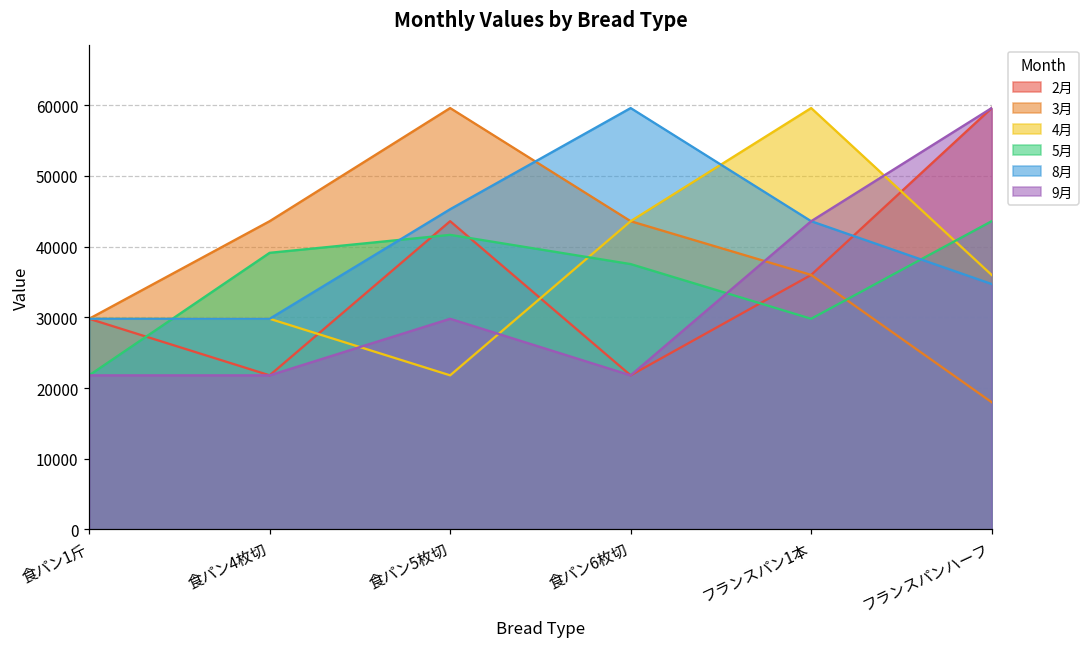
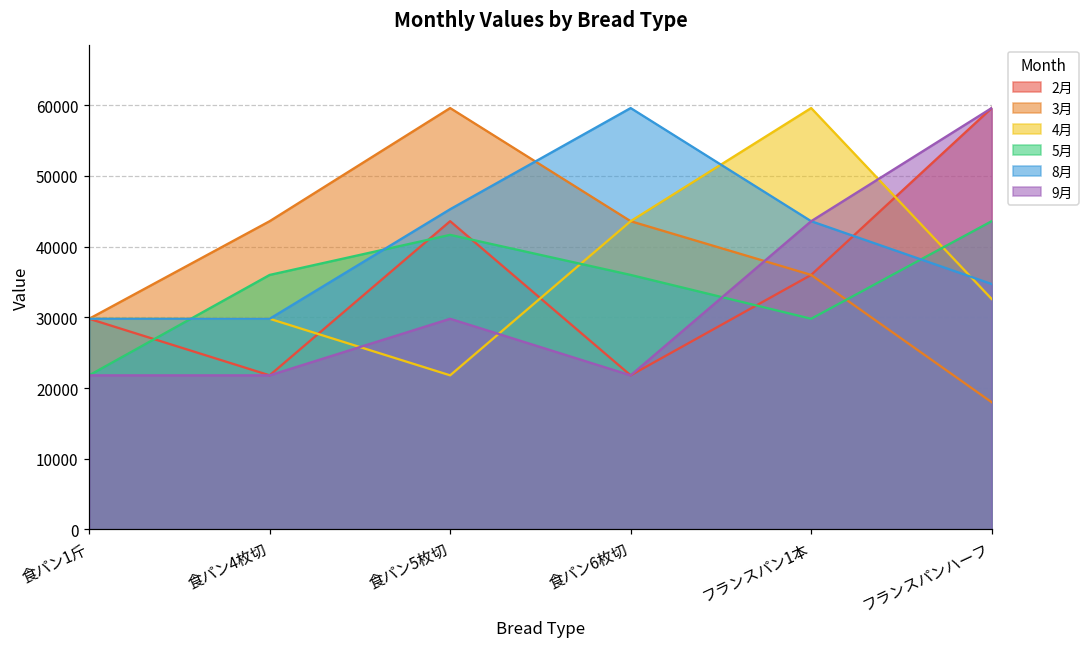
5月, 食パン4枚切: 39000 -> 36000
5月, 食パン6枚切: 38000 -> 36000
4月, フランスパンハーフ: 36000 -> 33000
